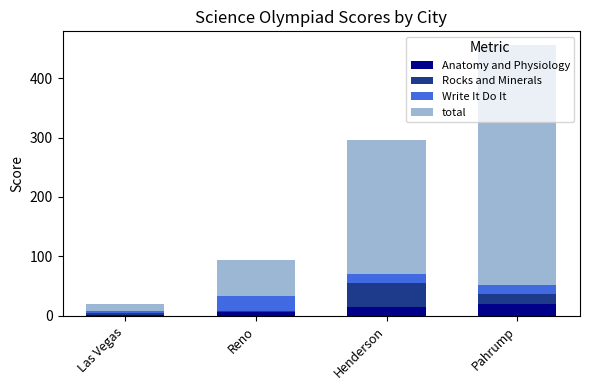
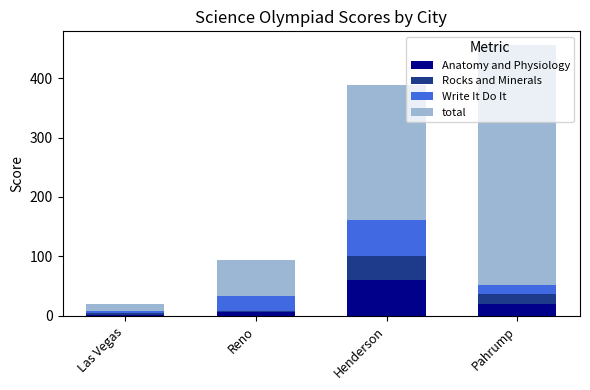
Anatomy and Physiology, Henderson: 20 -> 60
Write It Do It, Henderson: 20 -> 60
